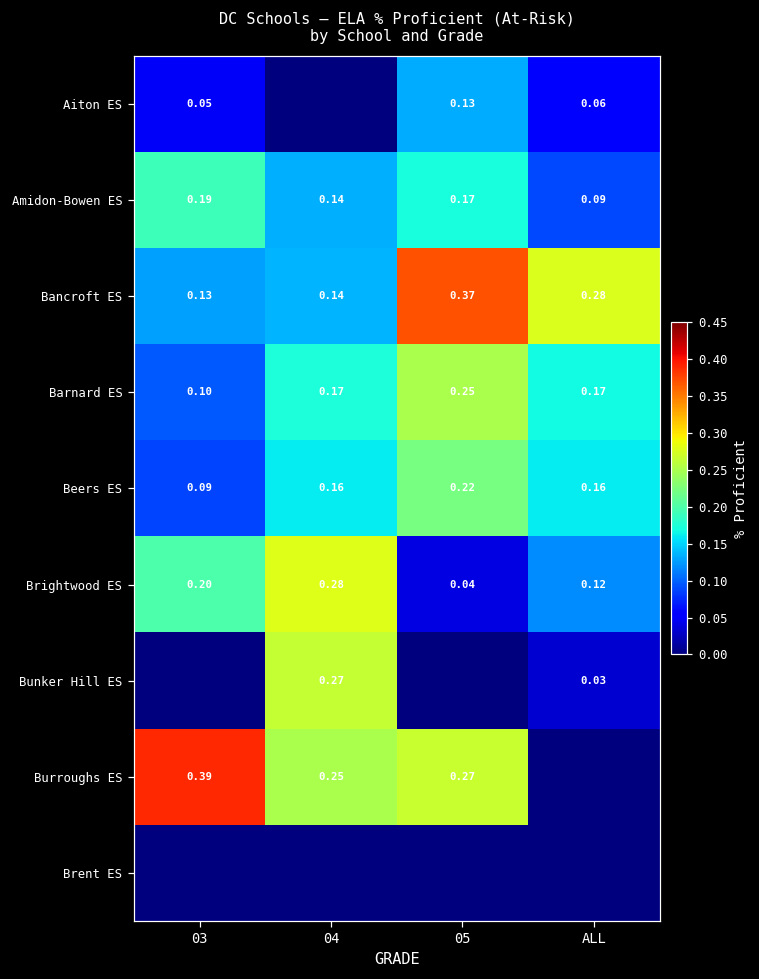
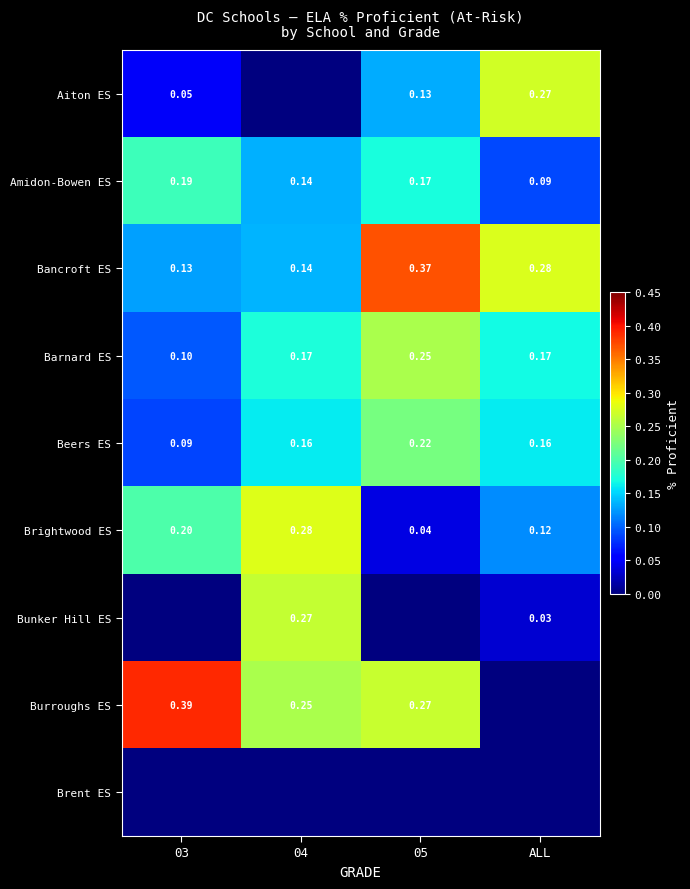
Aiton ES, ALL: 0.06 -> 0.27
